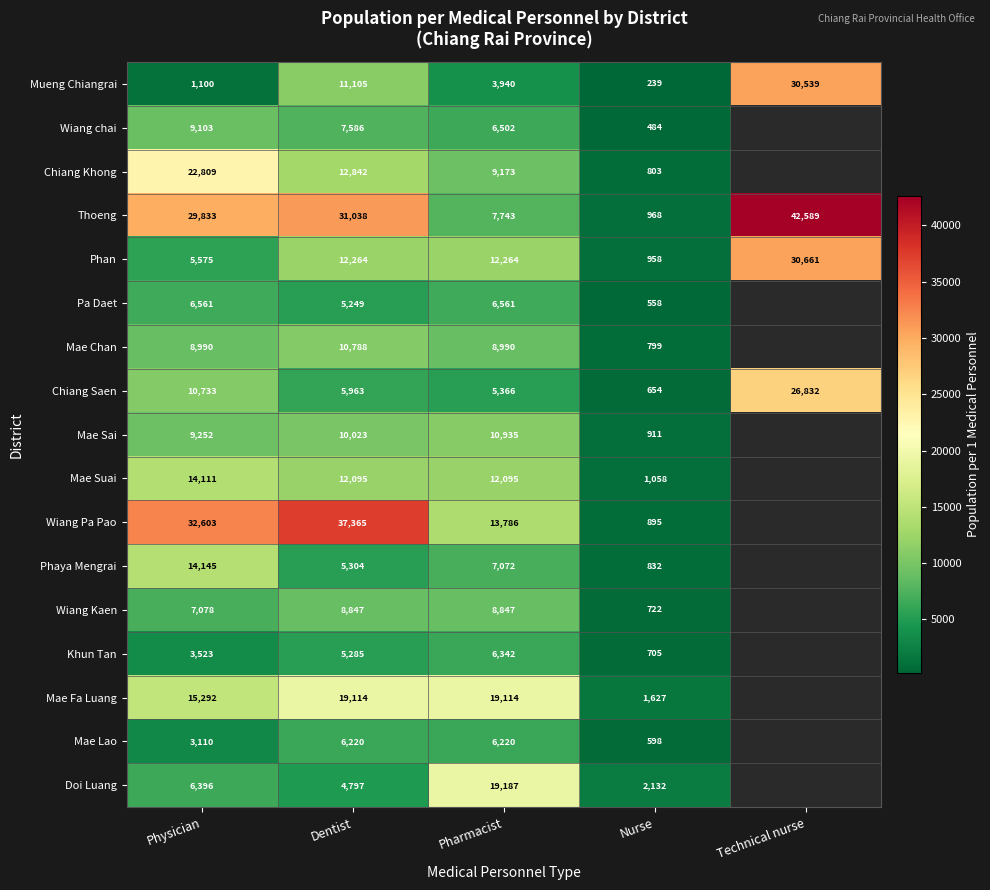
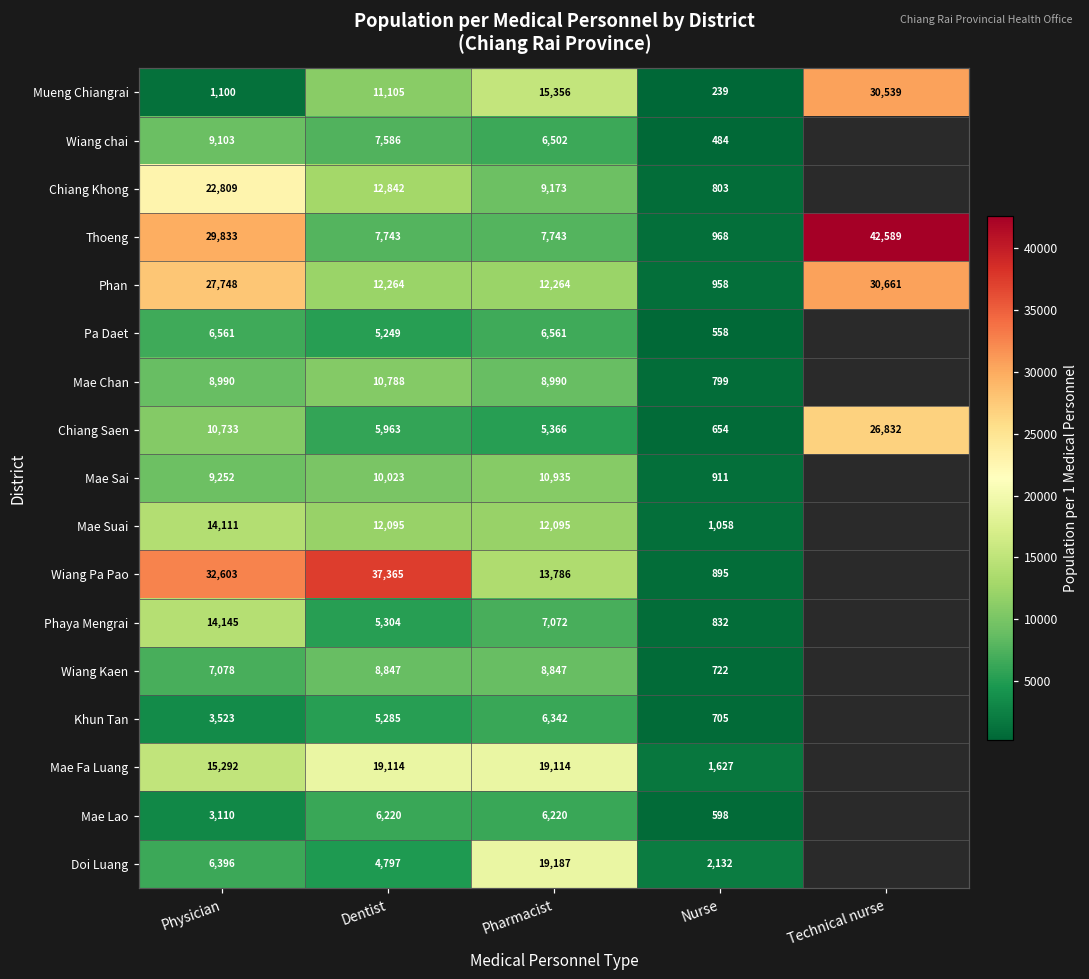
Mueng Chiangrai, Pharmacist: 3,940 -> 15,356
Thoeng, Dentist: 31,038 -> 7,743
Phan, Physician: 5,575 -> 27,748
